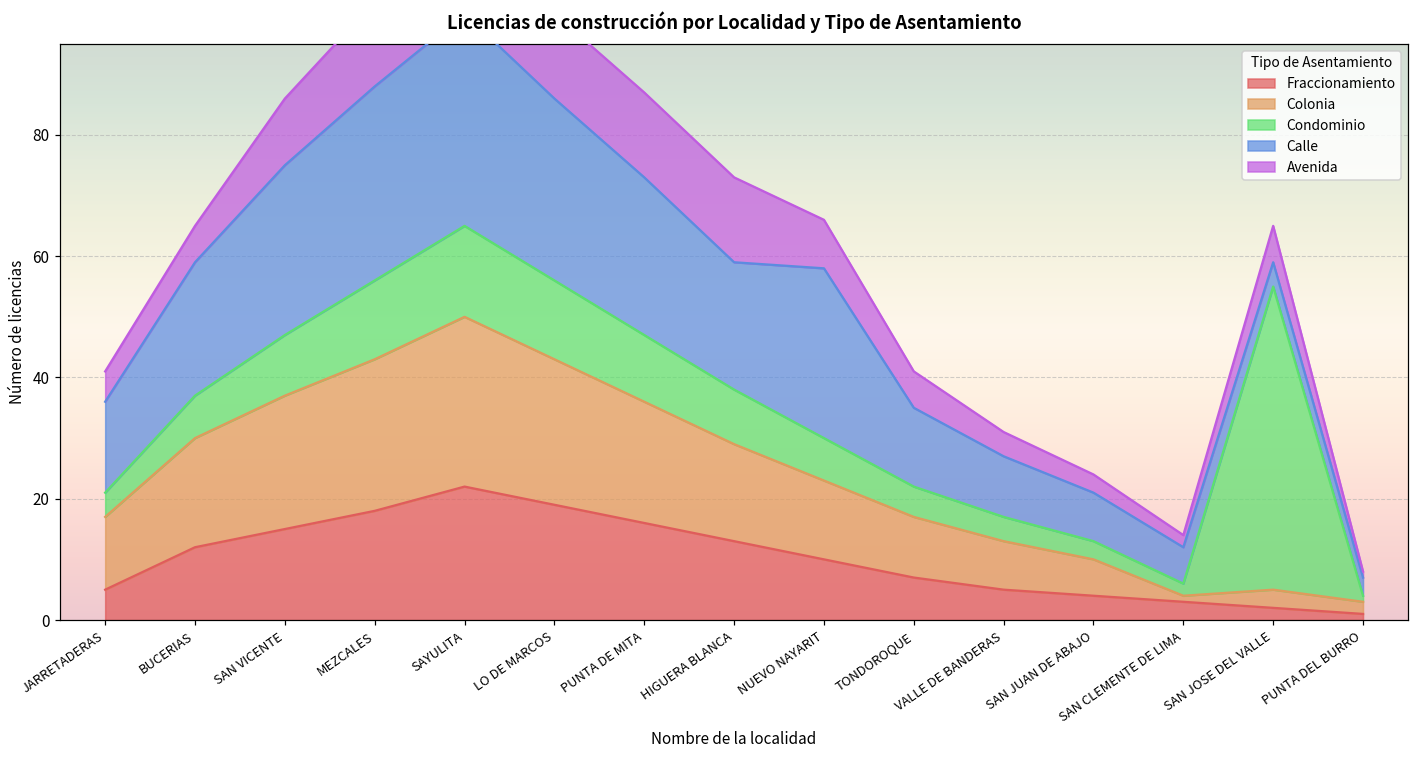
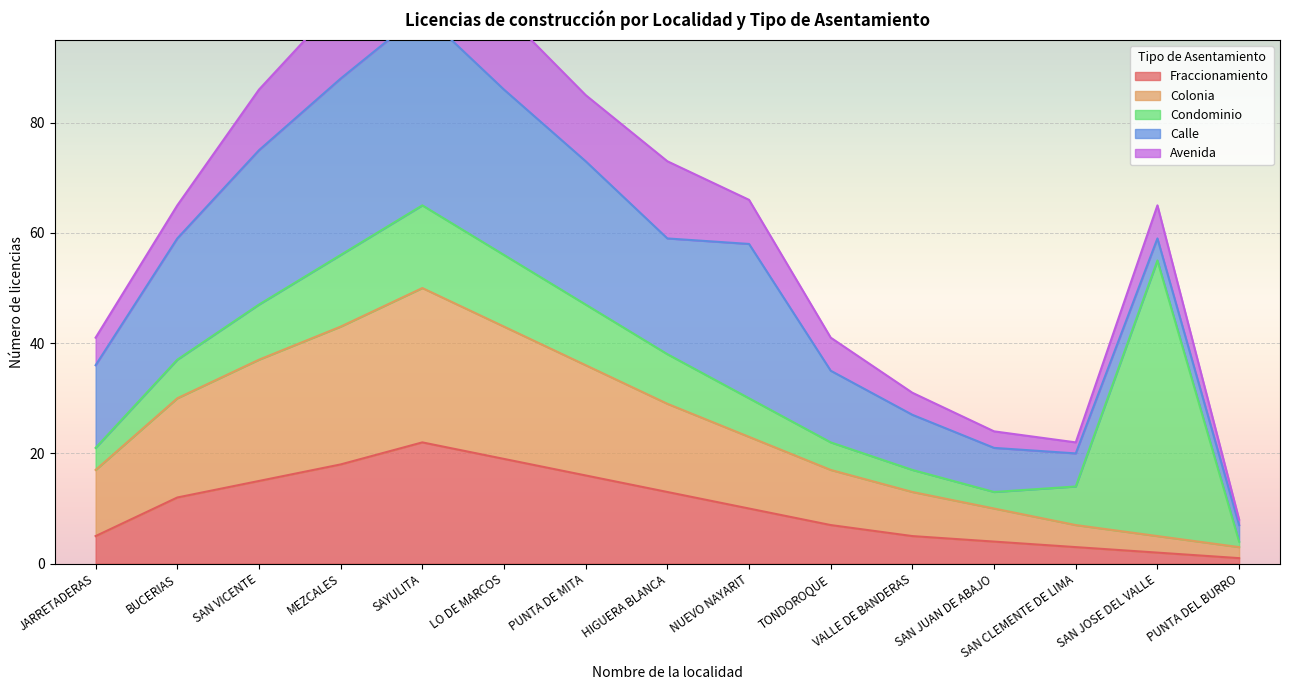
Avenida, PUNTA DE MITA: 14 -> 12
Colonia, SAN CLEMENTE DE LIMA: 1 -> 4
Condominio, SAN CLEMENTE DE LIMA: 2 -> 7
